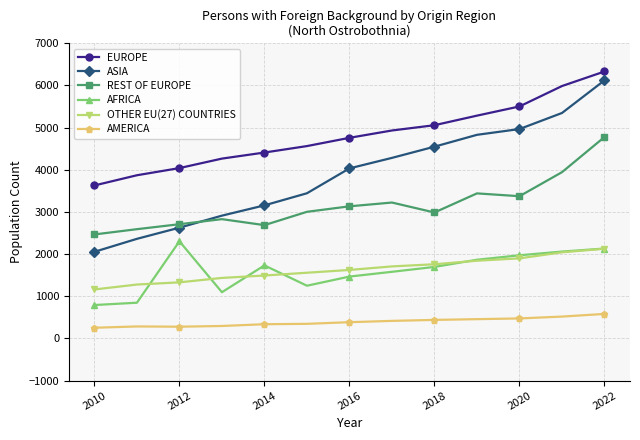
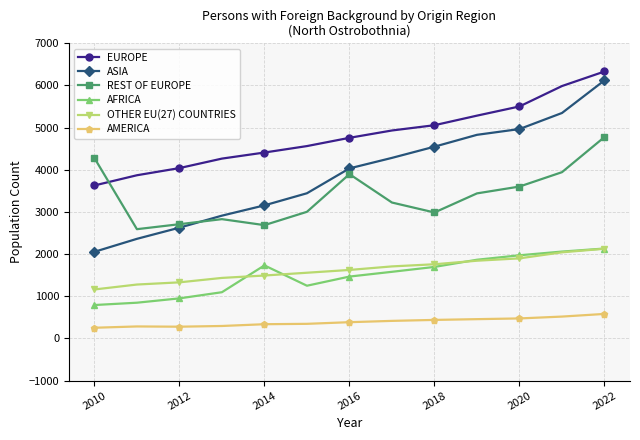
REST OF EUROPE, 2010: 2500 -> 4300
AFRICA, 2012: 2300 -> 1000
REST OF EUROPE, 2016: 3100 -> 3900
REST OF EUROPE, 2020: 3400 -> 3600
